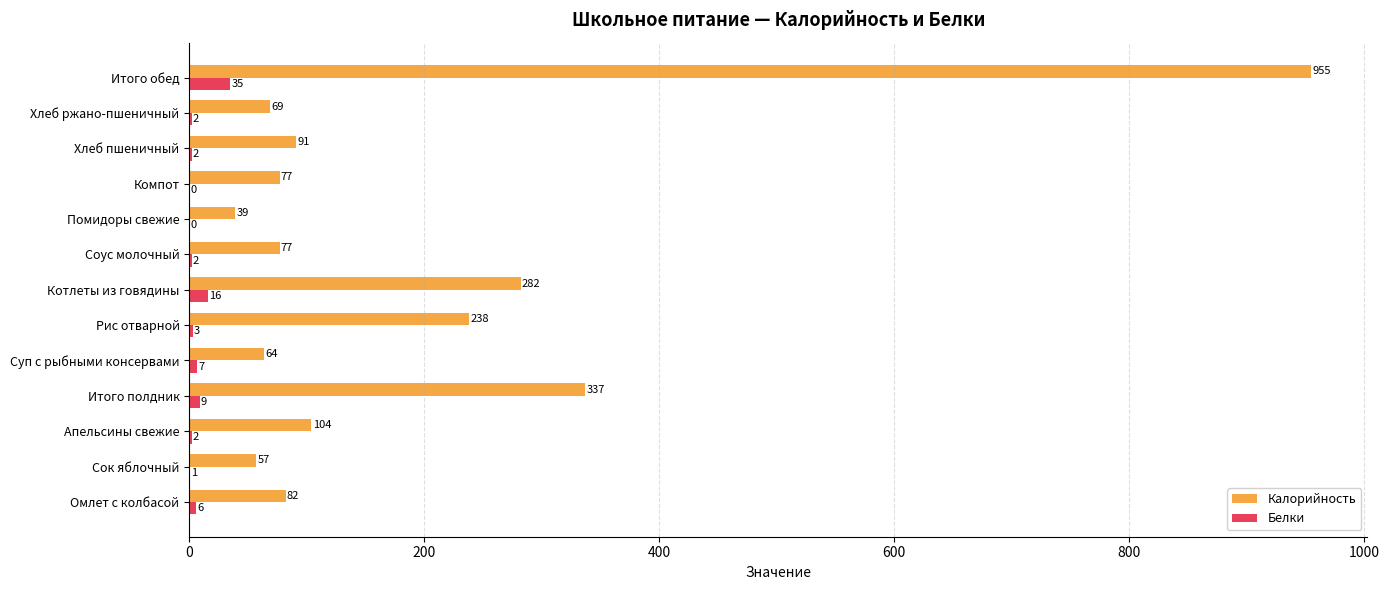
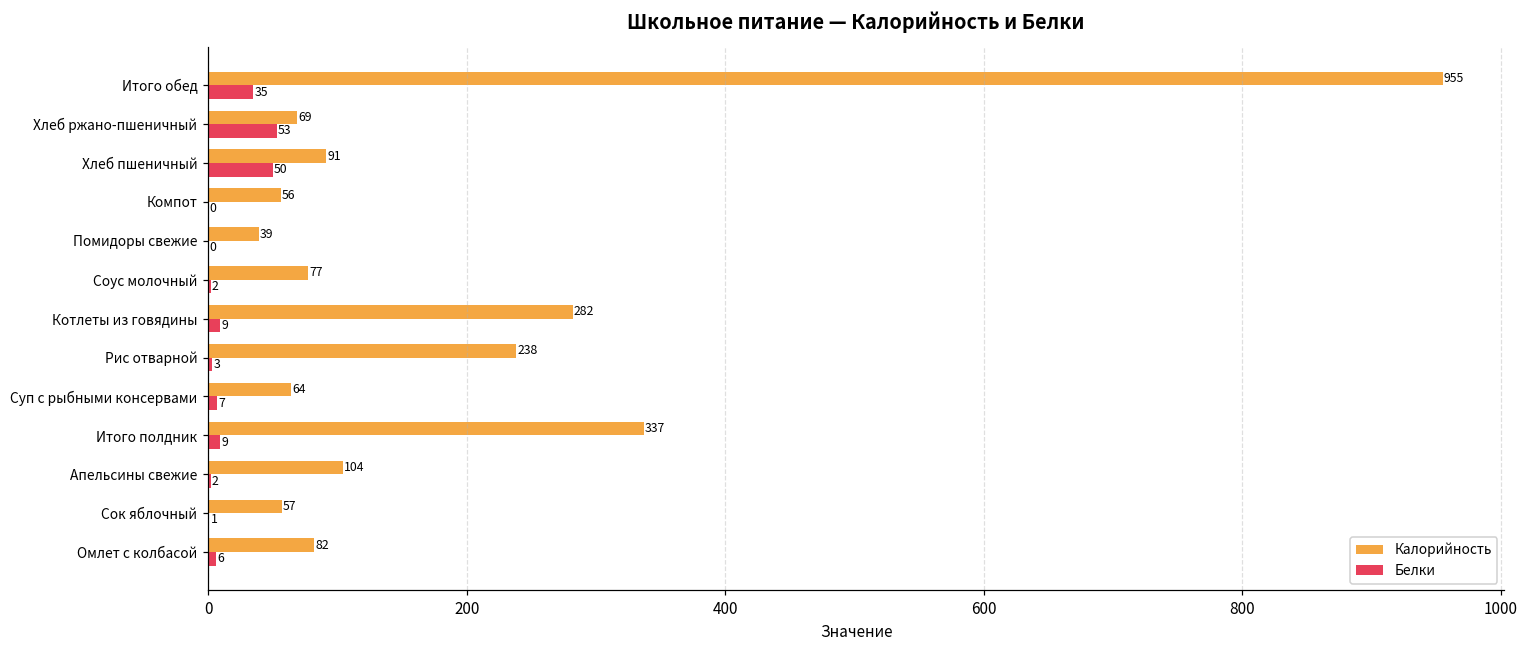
Белки, Хлеб ржано-пшеничный: 2 -> 53
Белки, Хлеб пшеничный: 2 -> 50
Калорийность, Компот: 77 -> 56
Белки, Котлеты из говядины: 16 -> 9
